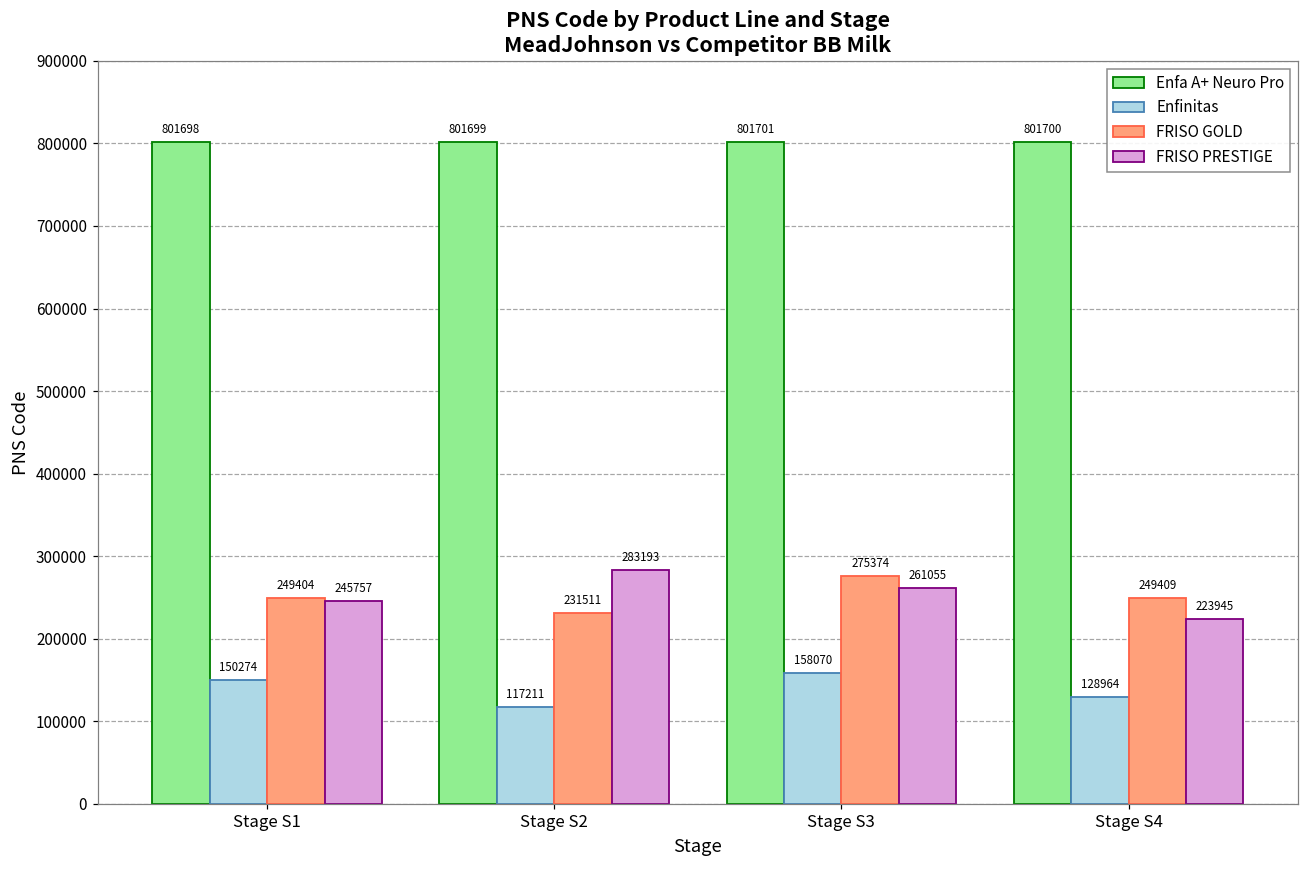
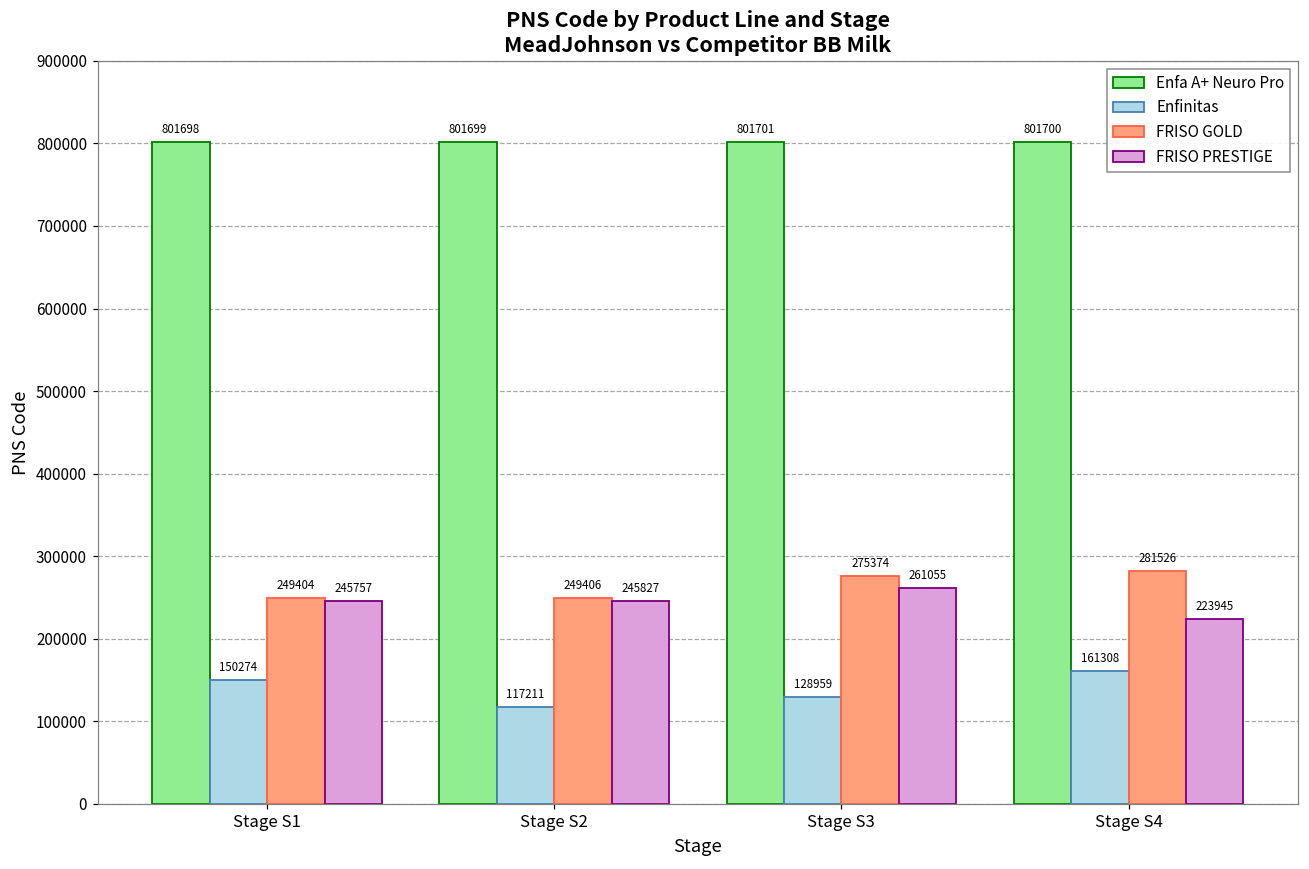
FRISO GOLD, Stage S2: 231511 -> 249406
FRISO PRESTIGE, Stage S2: 283193 -> 245827
Enfinitas, Stage S3: 158070 -> 128959
Enfinitas, Stage S4: 128964 -> 161308
FRISO GOLD, Stage S4: 249409 -> 281526
